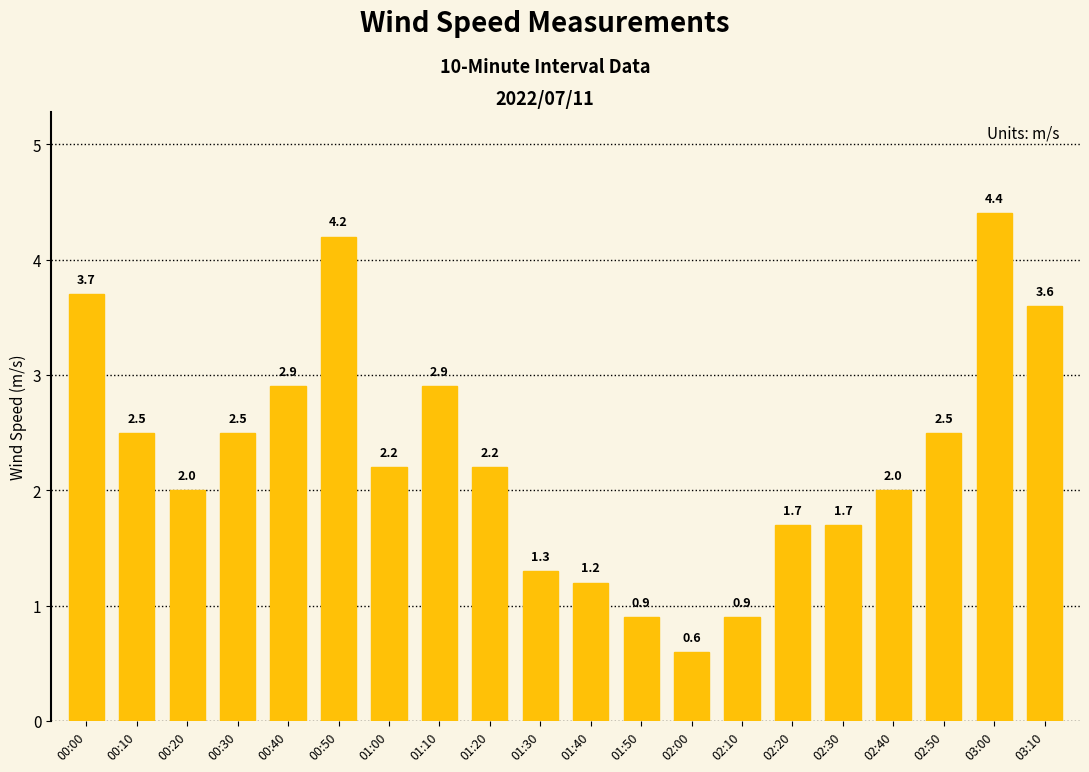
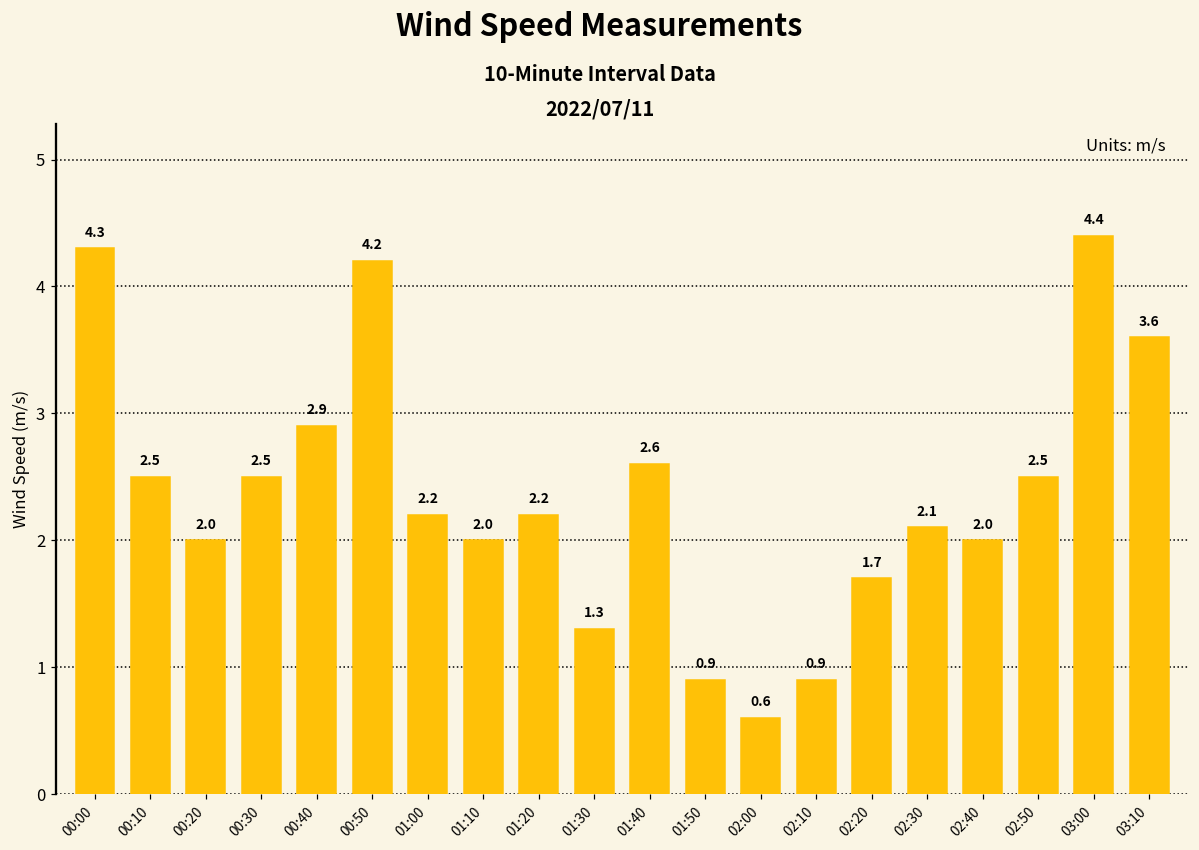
00:00: 3.7 -> 4.3
01:10: 2.9 -> 2.0
01:40: 1.2 -> 2.6
02:30: 1.7 -> 2.1
